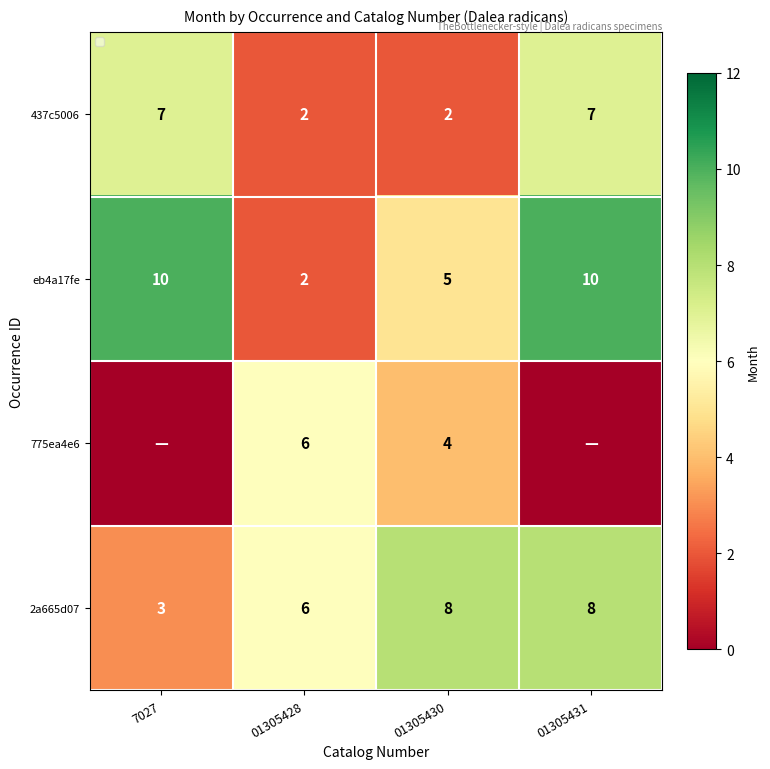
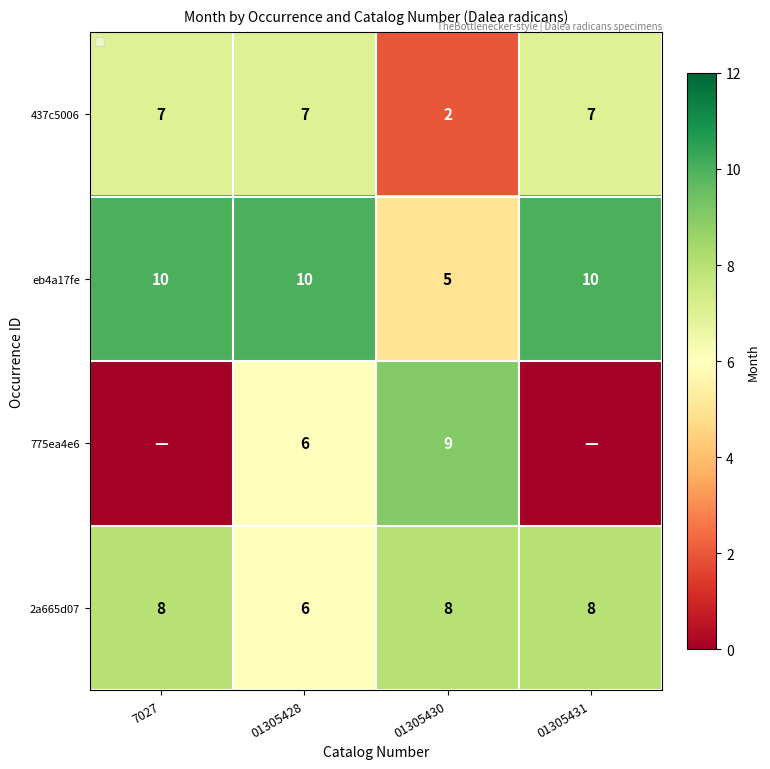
437c5006, 01305428: 2 -> 7
eb4a17fe, 01305428: 2 -> 10
775ea4e6, 01305430: 4 -> 9
2a665d07, 7027: 3 -> 8
